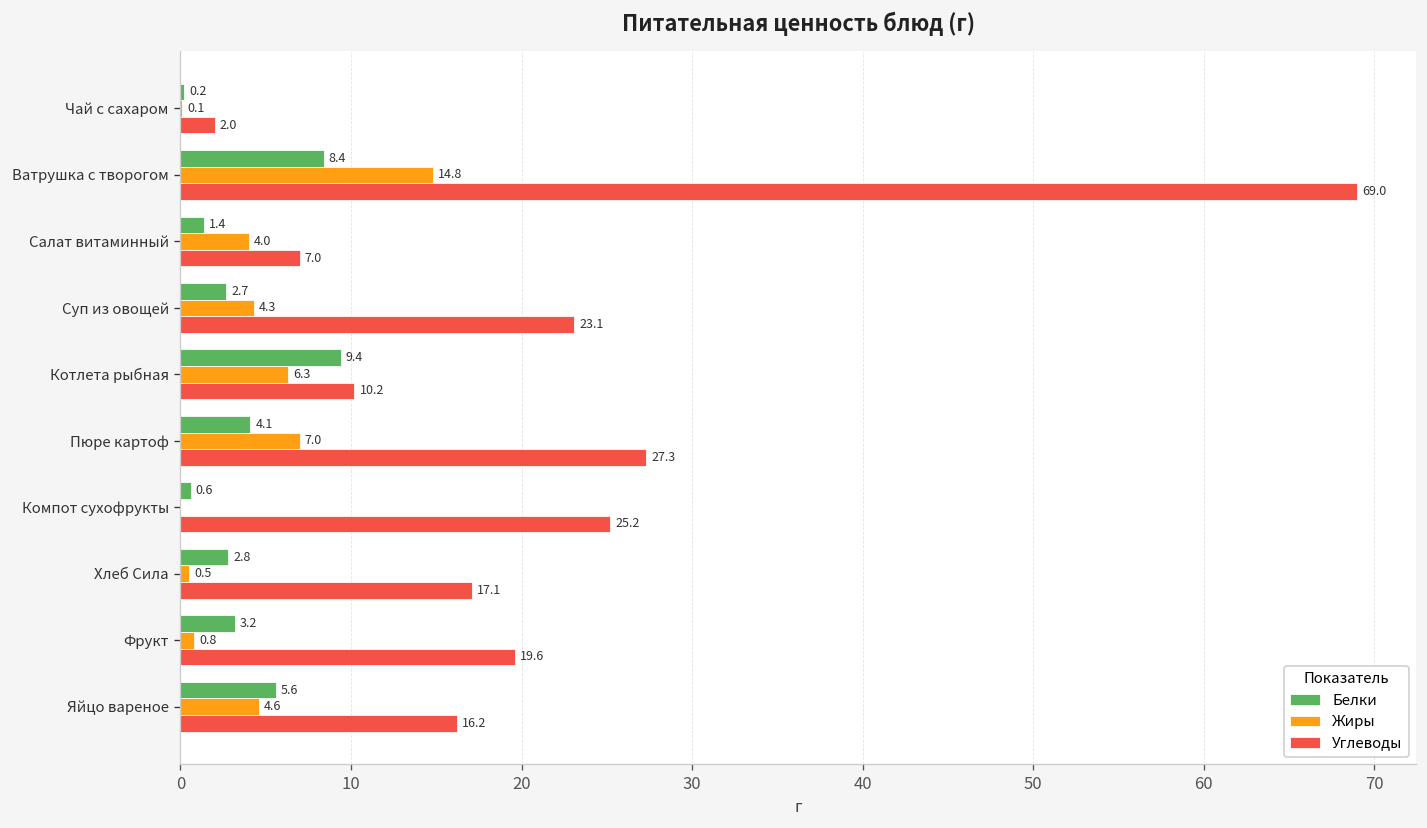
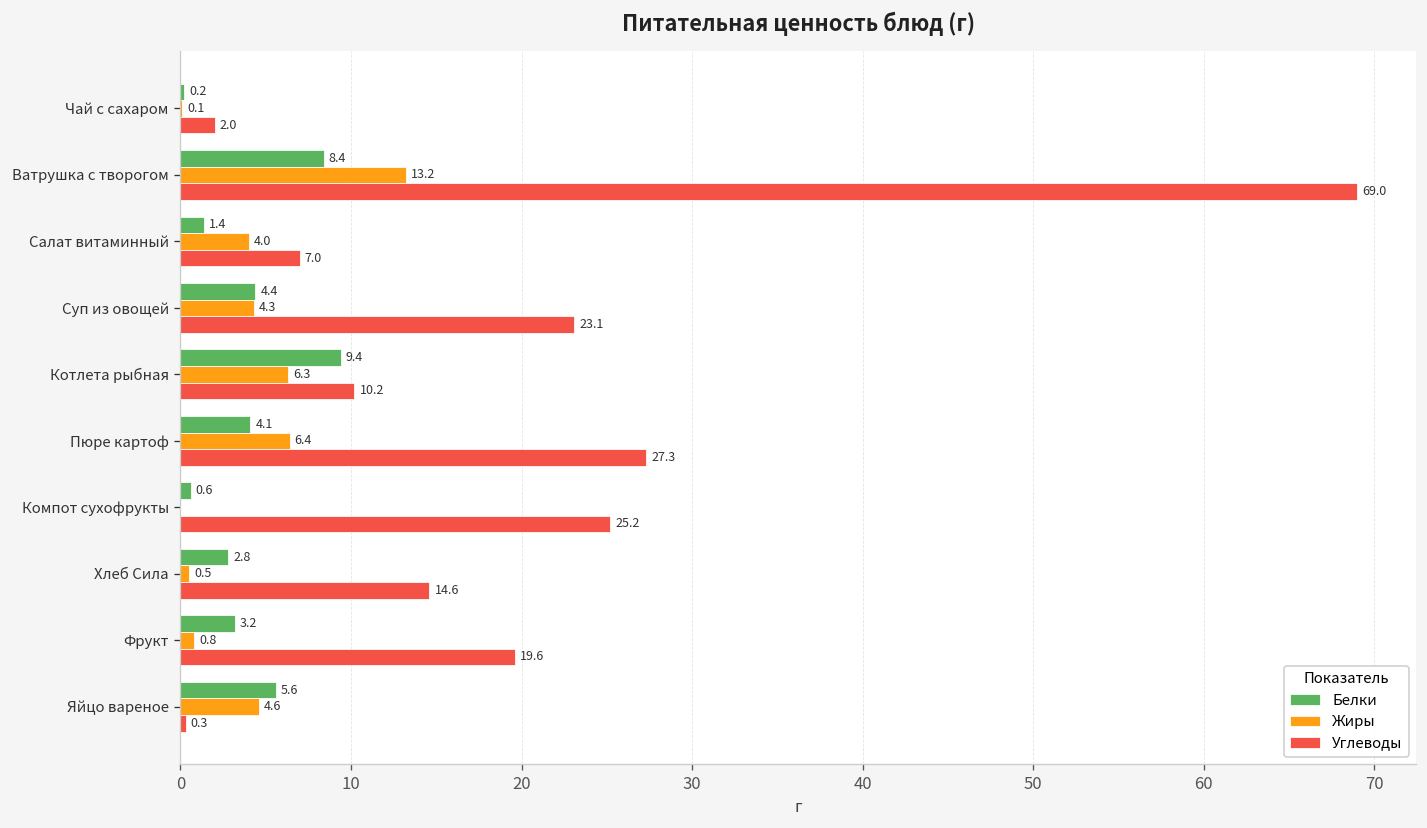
Жиры, Ватрушка с творогом: 14.8 -> 13.2
Белки, Суп из овощей: 2.7 -> 4.4
Жиры, Пюре картоф: 7.0 -> 6.4
Углеводы, Хлеб Сила: 17.1 -> 14.6
Углеводы, Яйцо вареное: 16.2 -> 0.3
